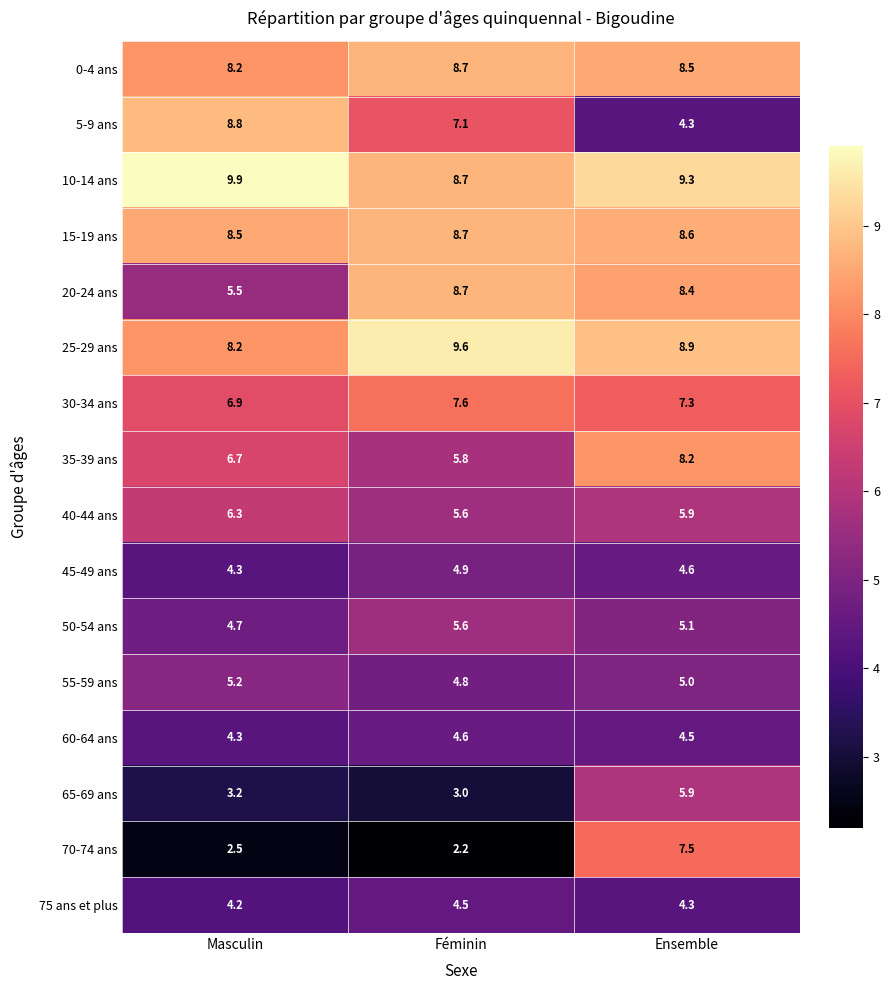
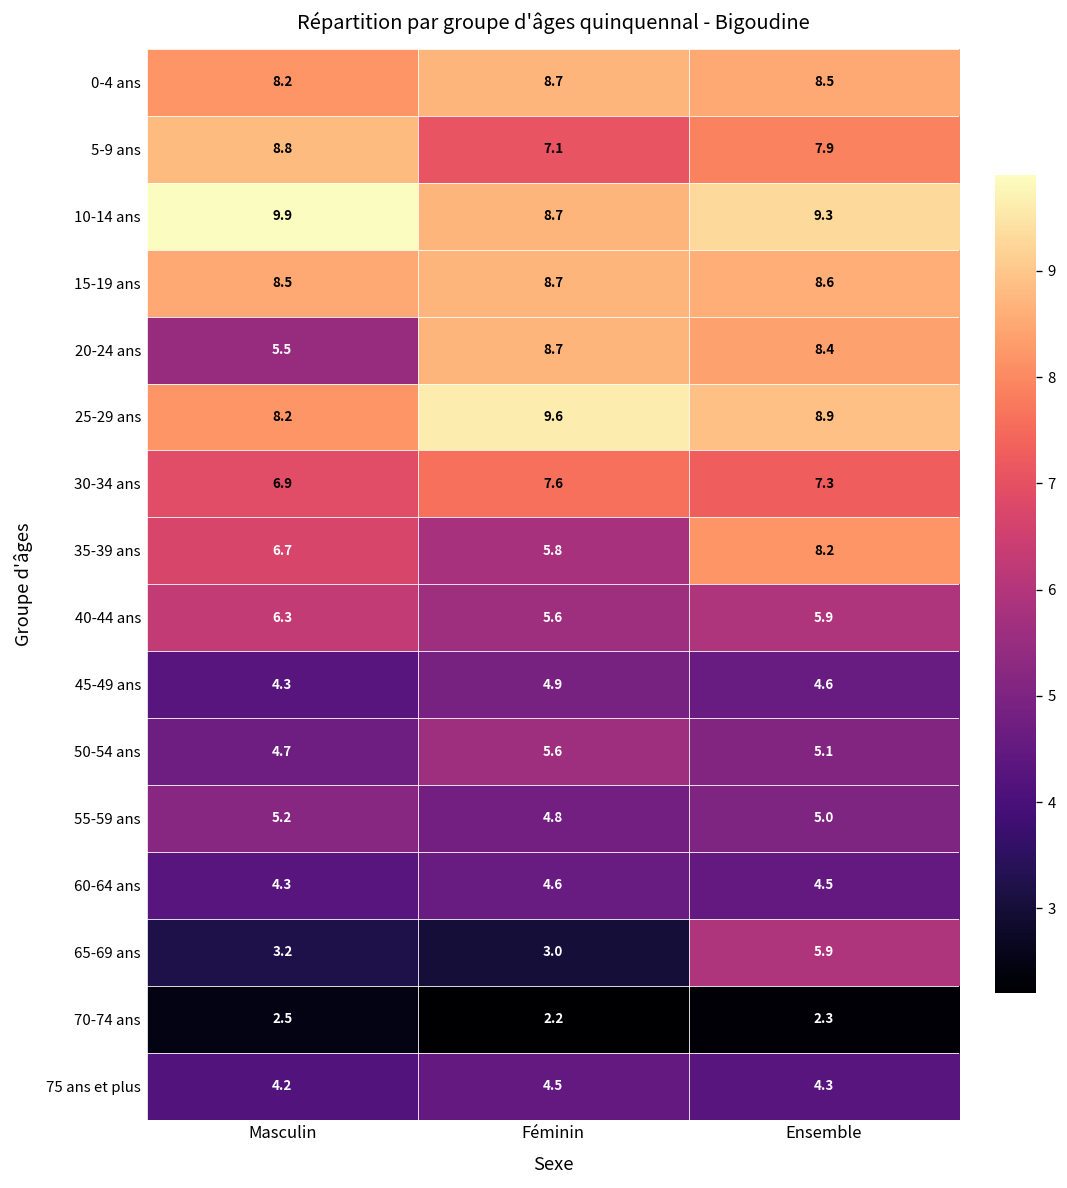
5-9 ans, Ensemble: 4.3 -> 7.9
70-74 ans, Ensemble: 7.5 -> 2.3
